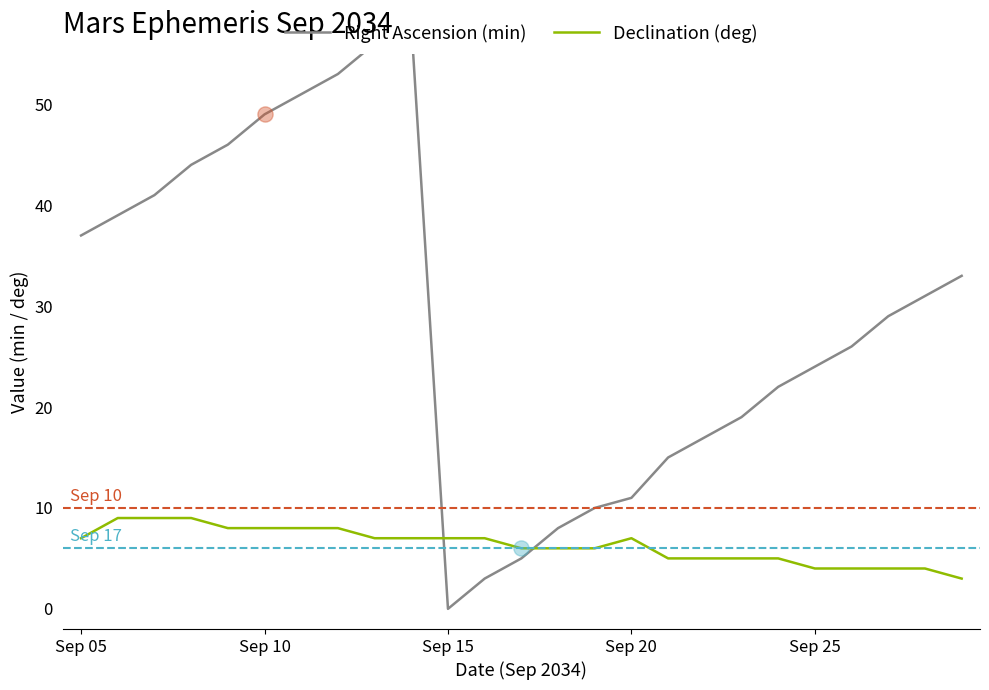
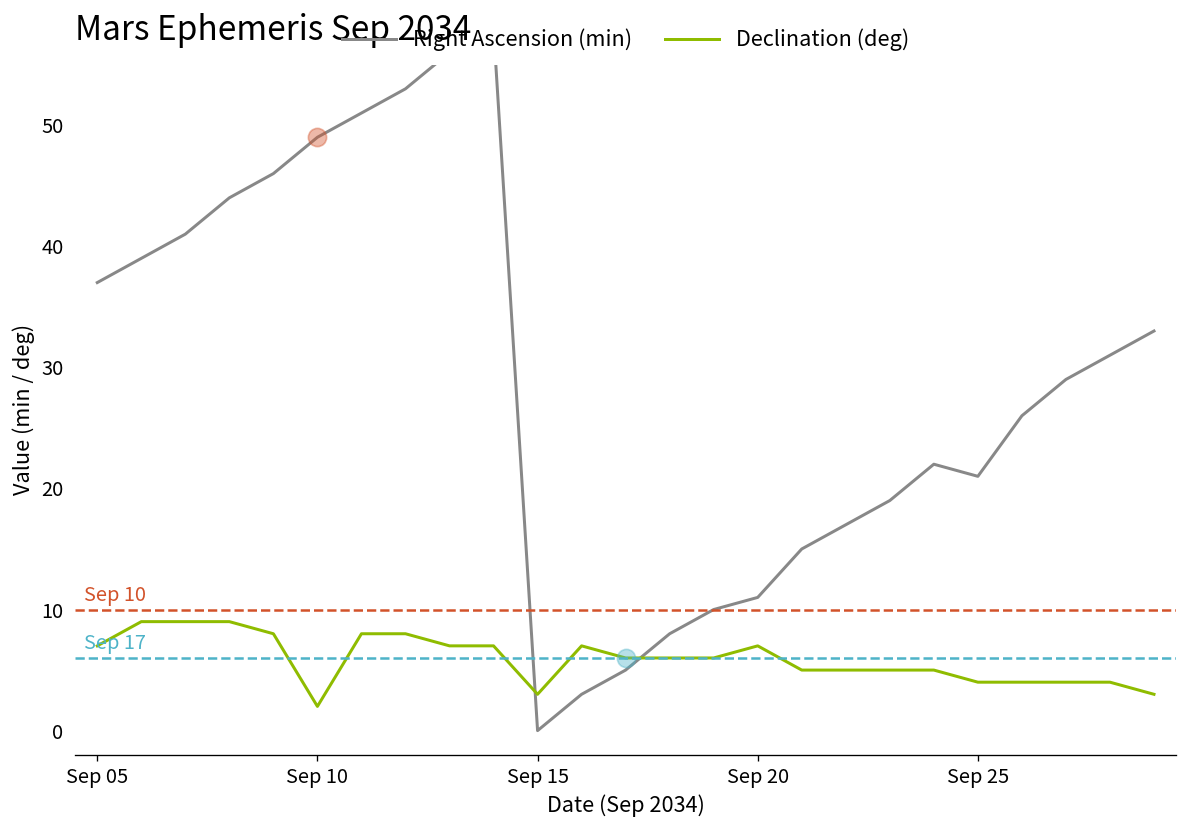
Declination (deg), Sep 10: 8 -> 2
Declination (deg), Sep 15: 7 -> 3
Right Ascension (min), Sep 25: 24 -> 21
